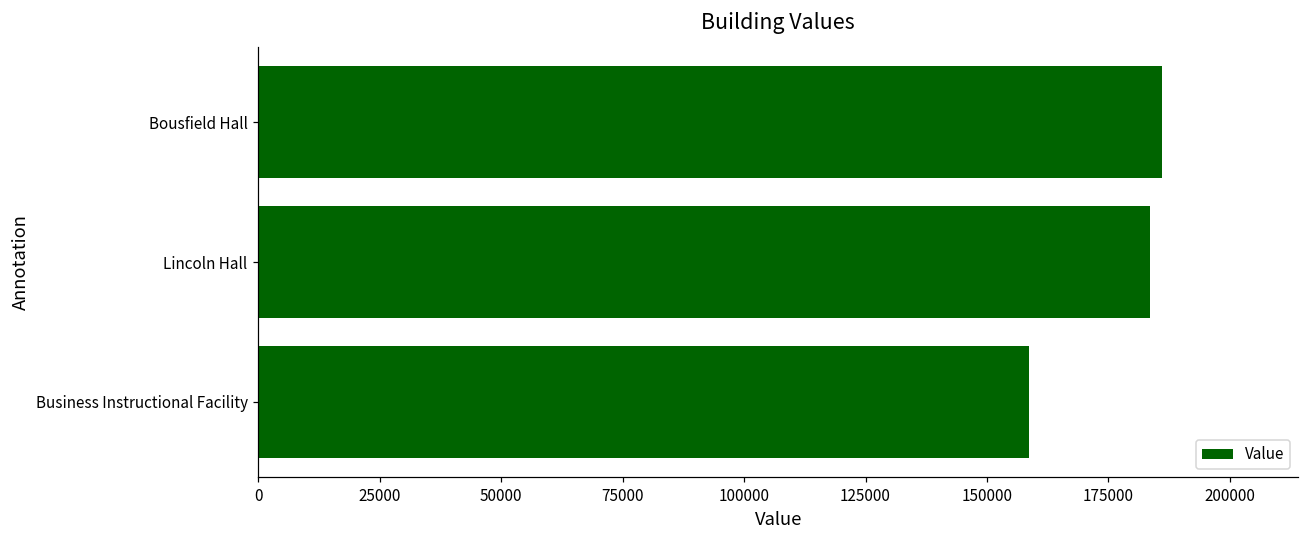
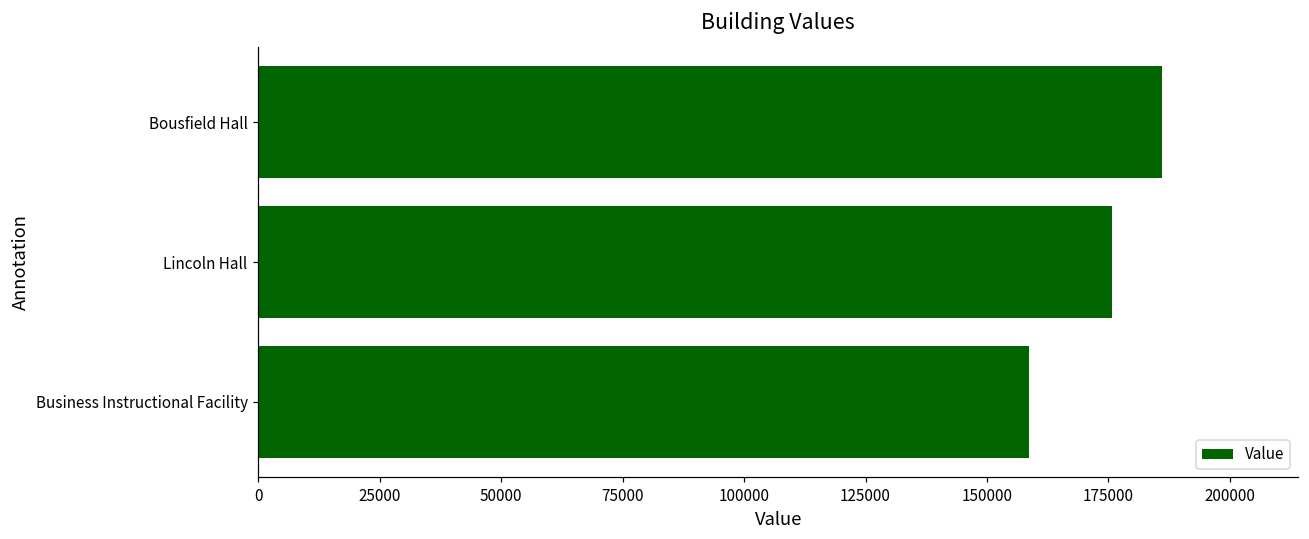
Lincoln Hall: 184000 -> 176000
